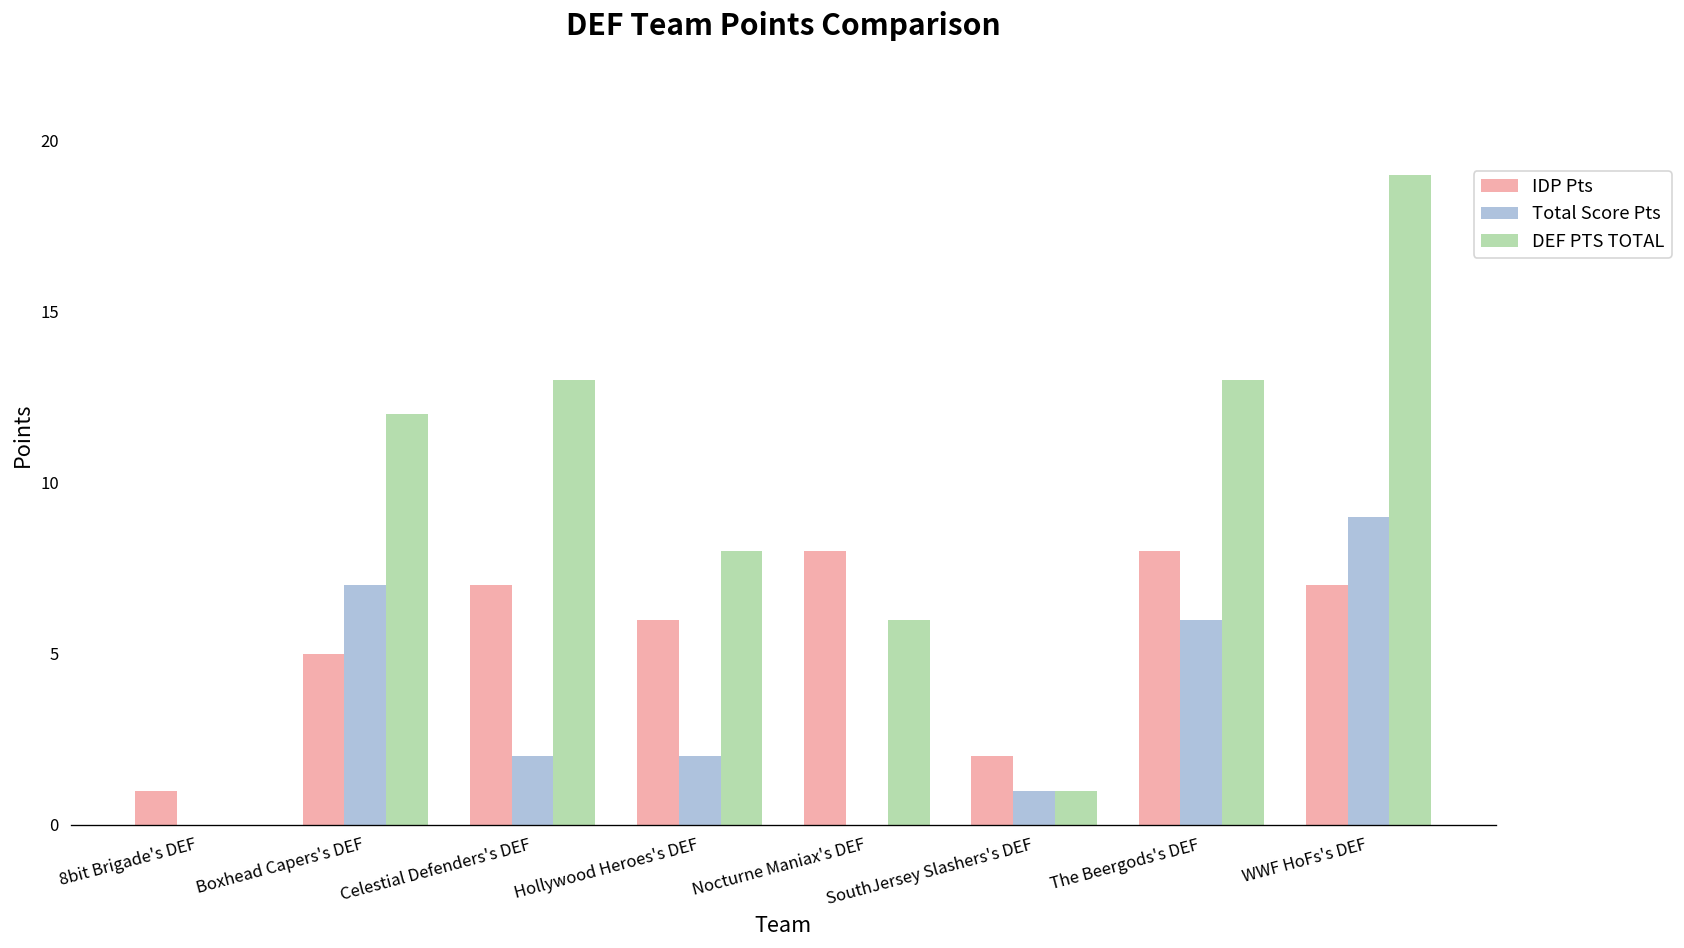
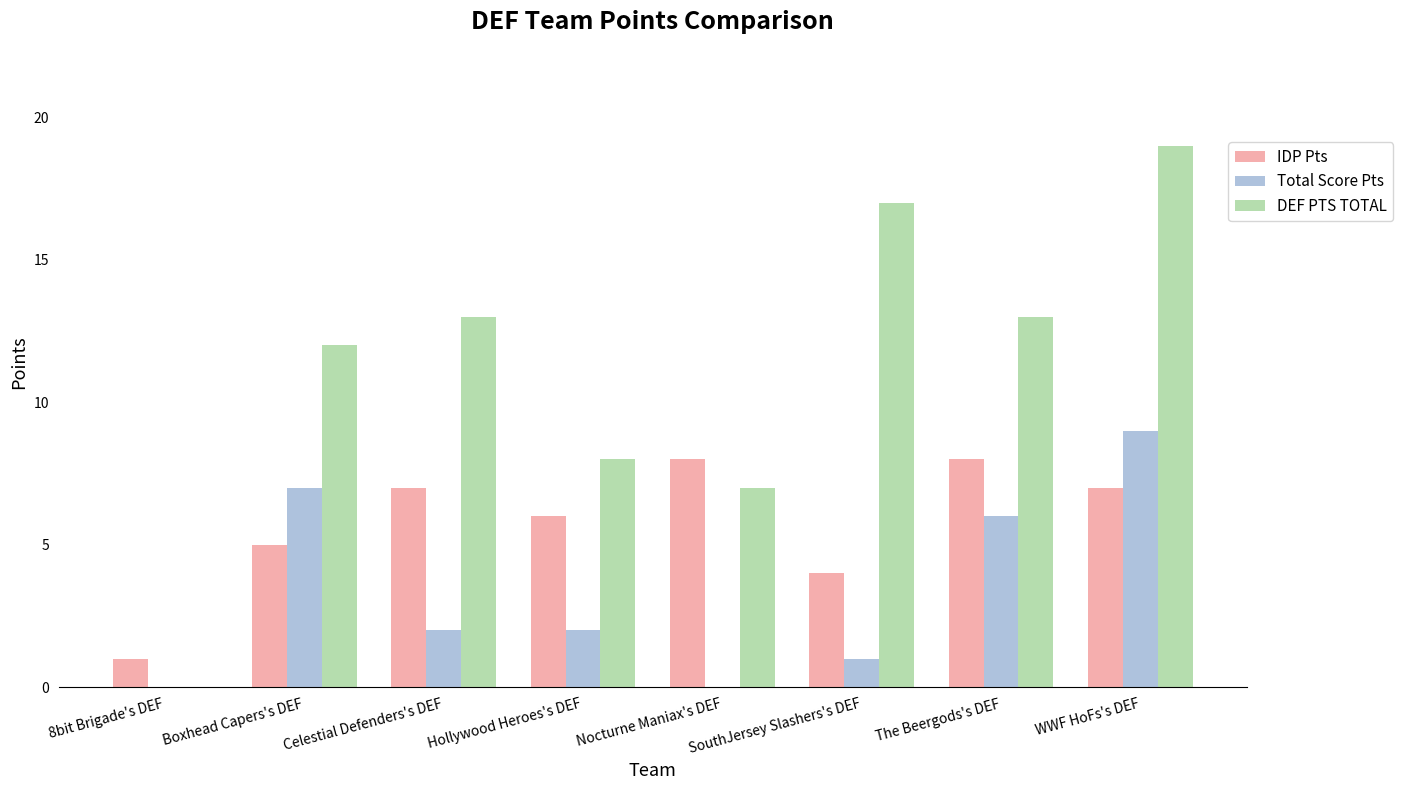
DEF PTS TOTAL, Nocturne Maniax's DEF: 6 -> 7
IDP Pts, SouthJersey Slashers's DEF: 2 -> 4
DEF PTS TOTAL, SouthJersey Slashers's DEF: 1 -> 17
